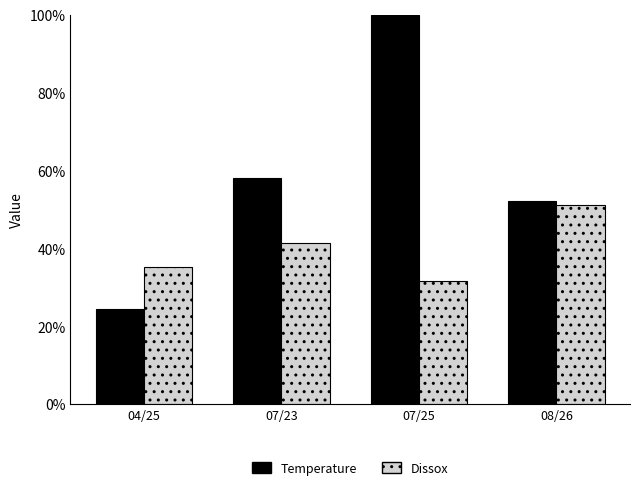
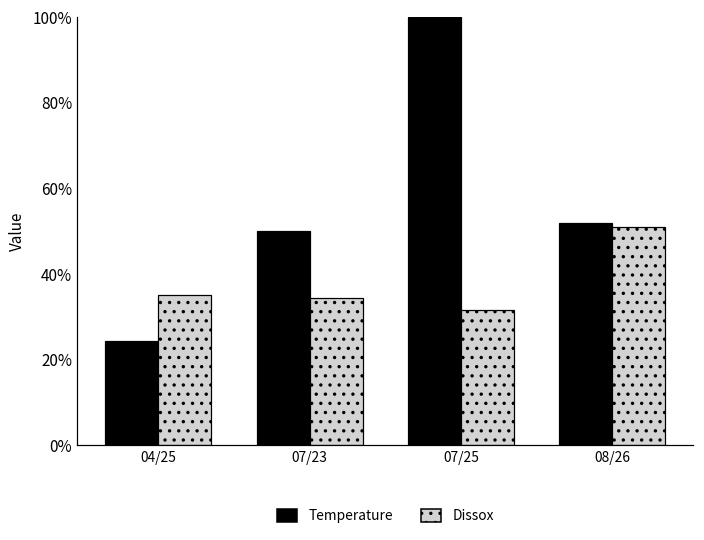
Temperature, 07/23: 58% -> 50%
Dissox, 07/23: 41% -> 34%
